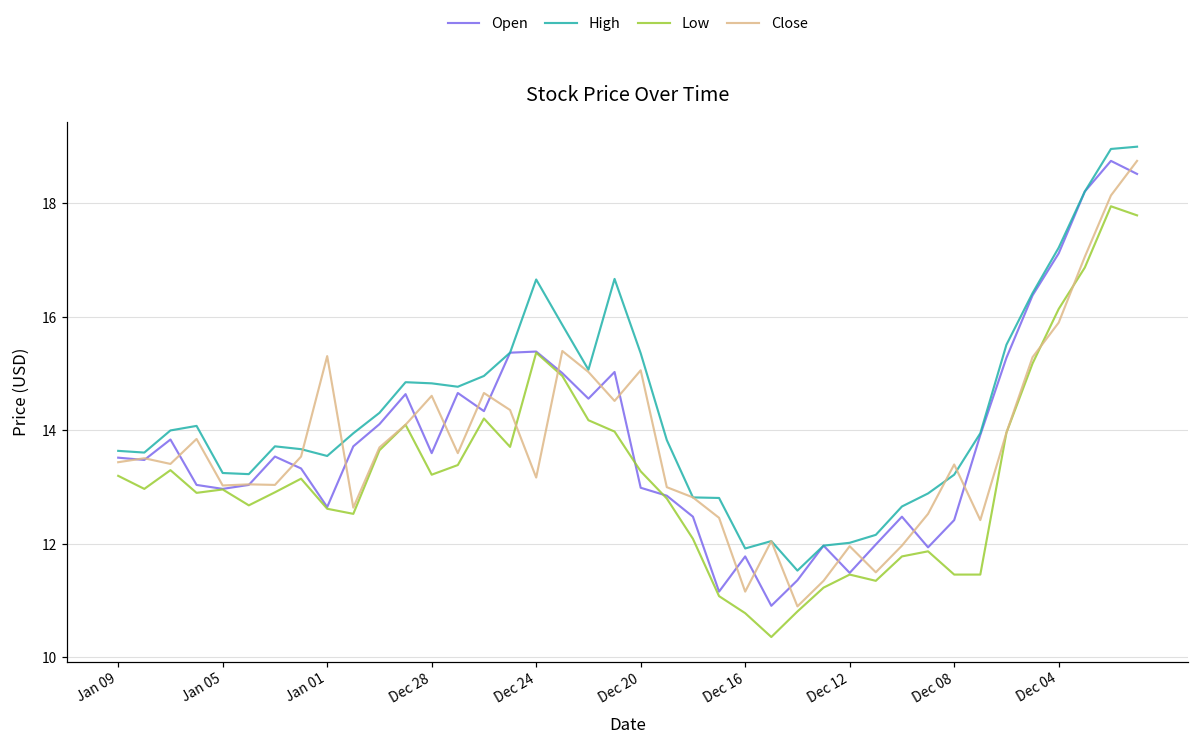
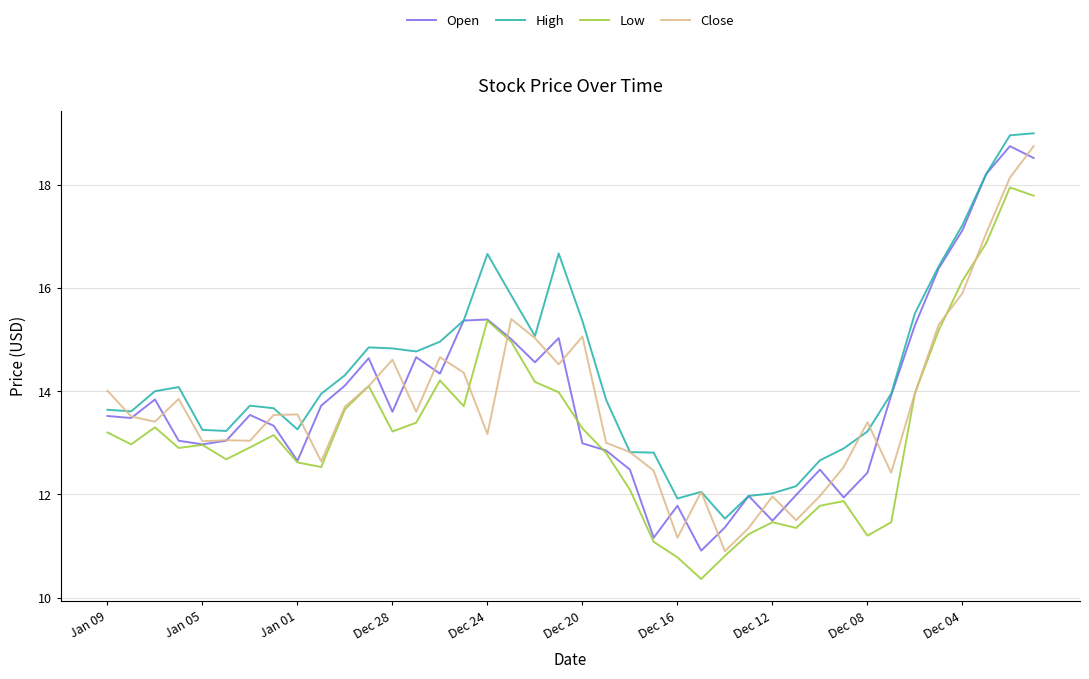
Close, Jan 09: 13.4 -> 14.0
High, Jan 01: 13.6 -> 13.3
Close, Jan 01: 15.3 -> 13.6
Low, Dec 08: 11.5 -> 11.2
